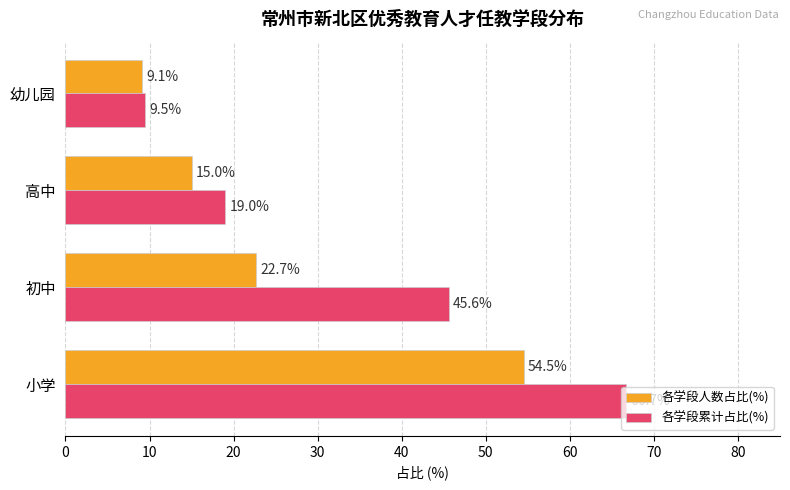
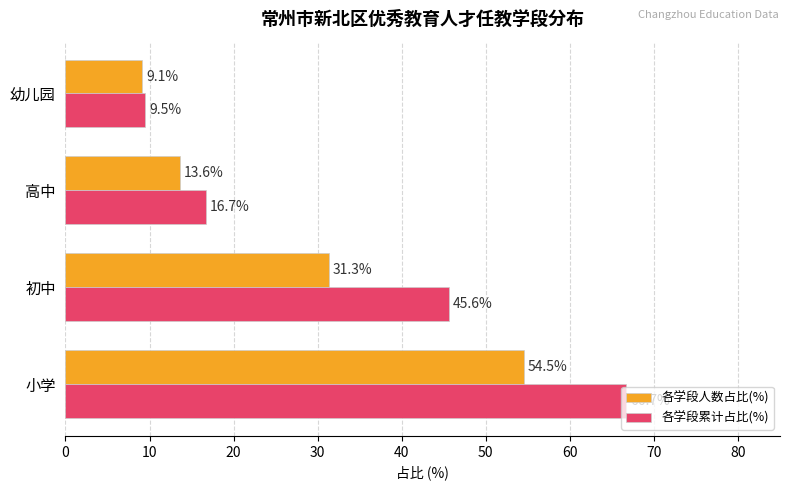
各学段人数占比(%), 高中: 15.0% -> 13.6%
各学段累计占比(%), 高中: 19.0% -> 16.7%
各学段人数占比(%), 初中: 22.7% -> 31.3%
